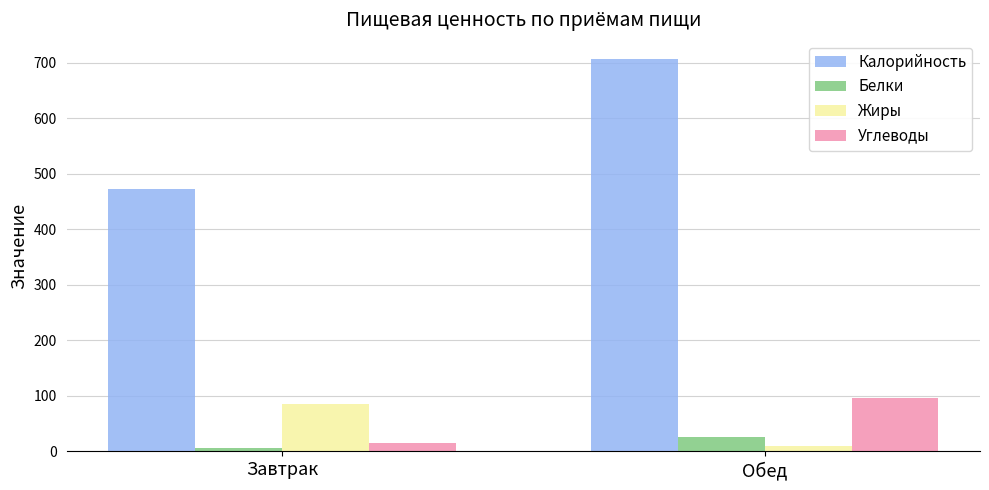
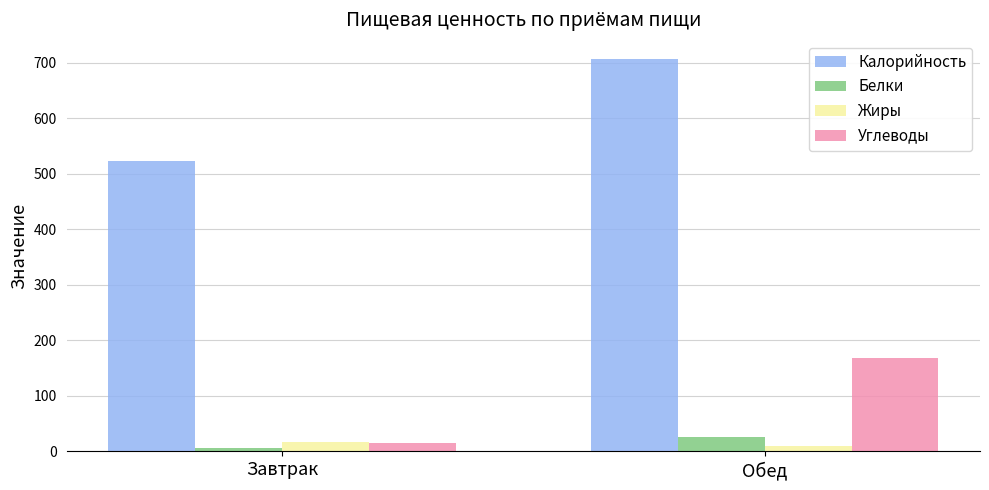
Калорийность, Завтрак: 470 -> 520
Жиры, Завтрак: 90 -> 20
Углеводы, Обед: 100 -> 170
